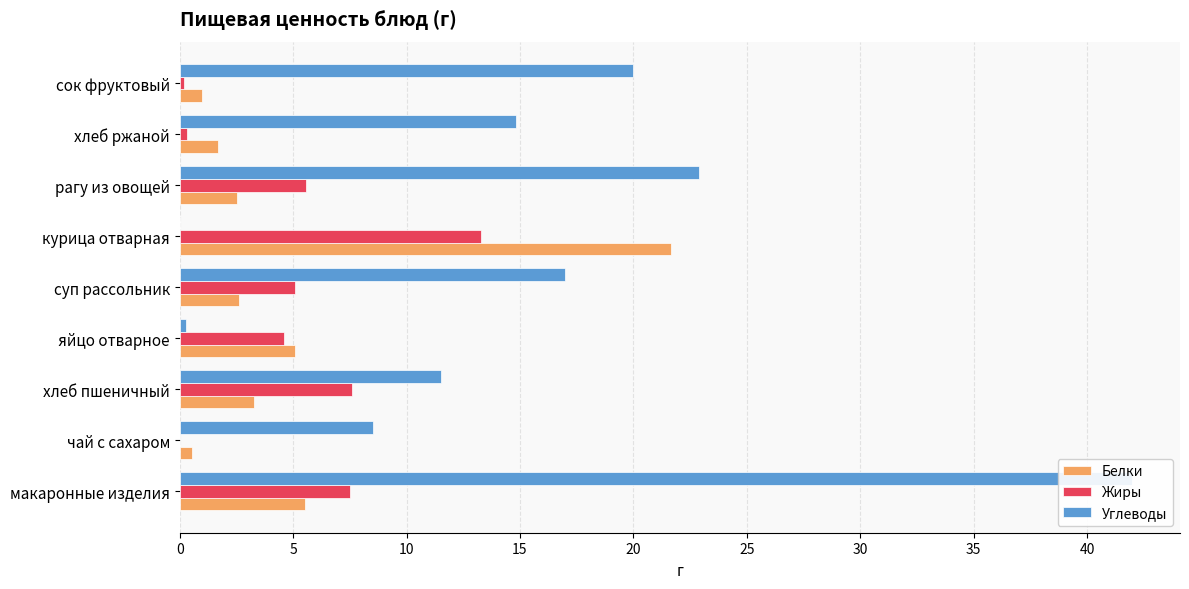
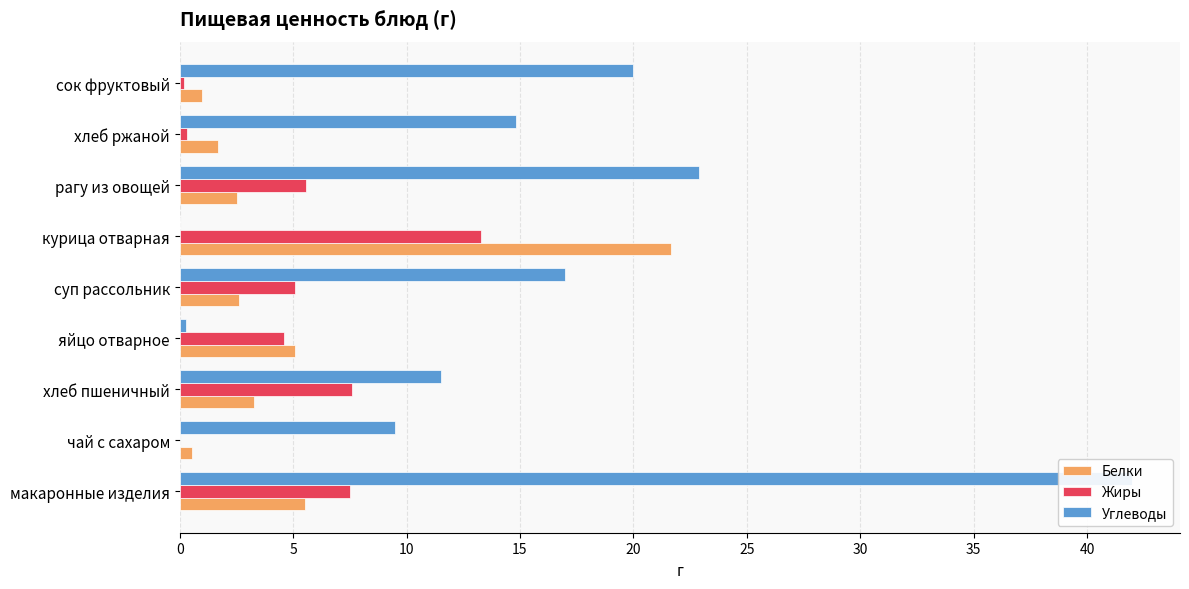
Углеводы, чай с сахаром: 8.5 -> 9.5
